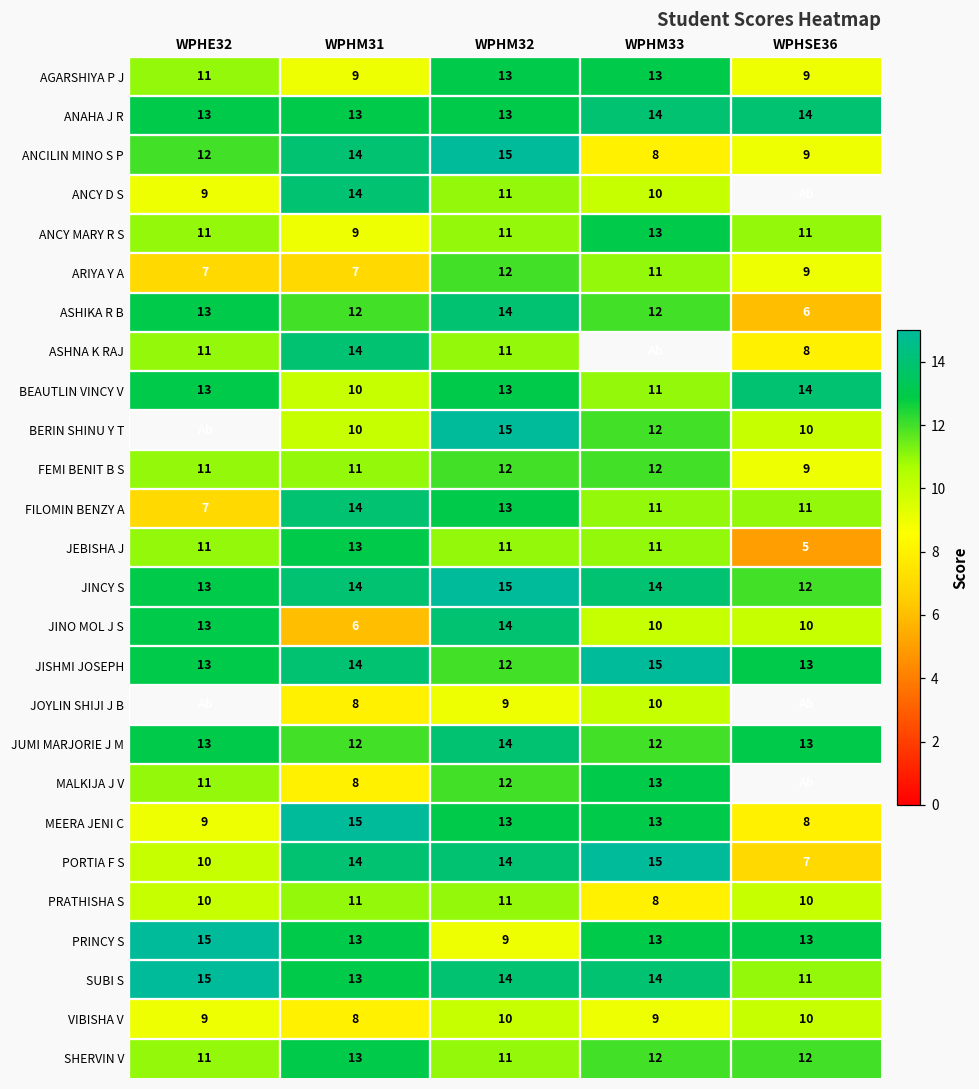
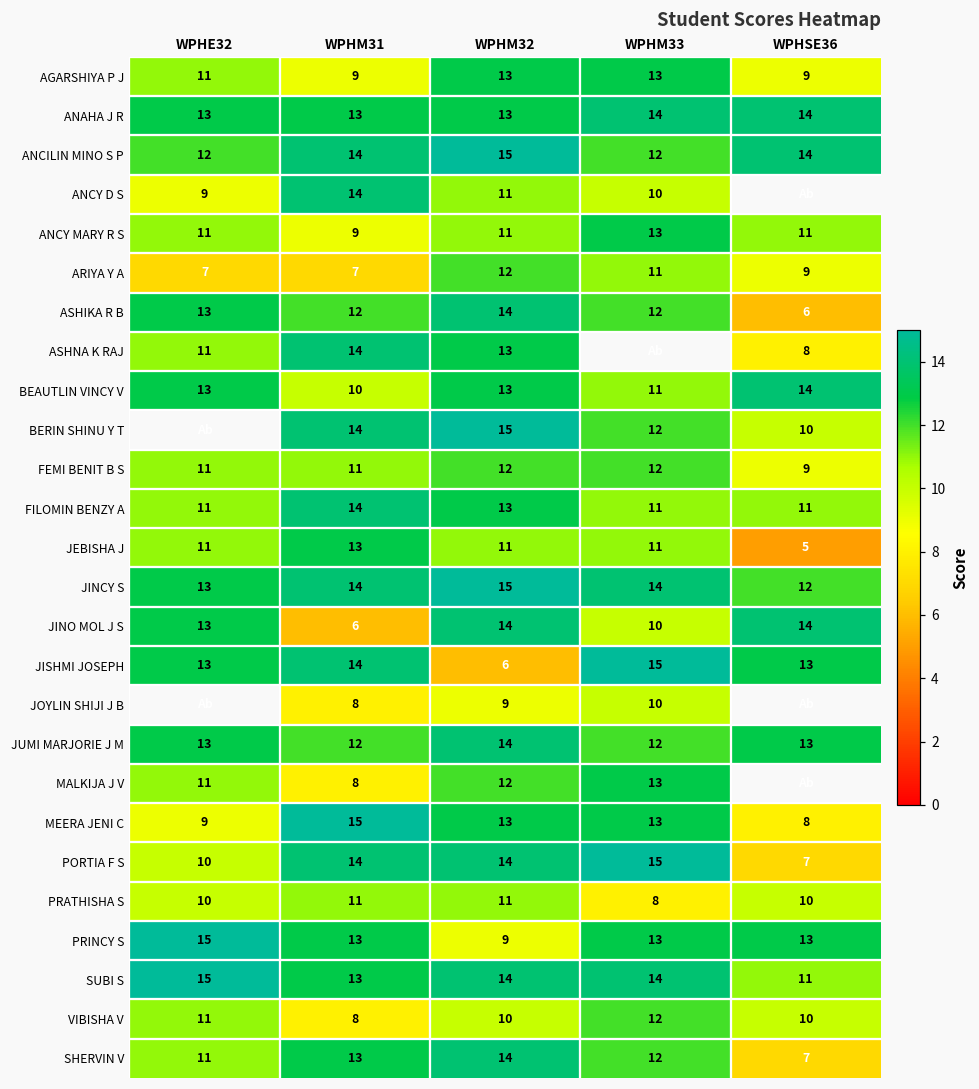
ANCILIN MINO S P, WPHM33: 8 -> 12
ANCILIN MINO S P, WPHSE36: 9 -> 14
ASHNA K RAJ, WPHM32: 11 -> 13
BERIN SHINU Y T, WPHM31: 10 -> 14
FILOMIN BENZY A, WPHE32: 7 -> 11
JINO MOL J S, WPHSE36: 10 -> 14
JISHMI JOSEPH, WPHM32: 12 -> 6
VIBISHA V, WPHE32: 9 -> 11
VIBISHA V, WPHM33: 9 -> 12
SHERVIN V, WPHM32: 11 -> 14
SHERVIN V, WPHSE36: 12 -> 7
